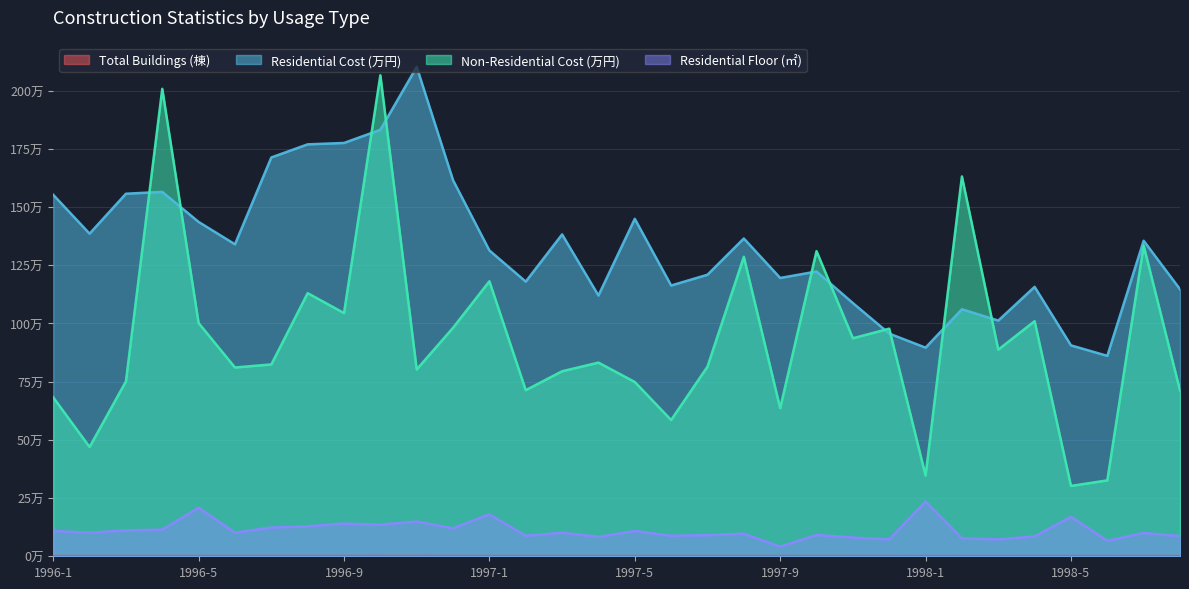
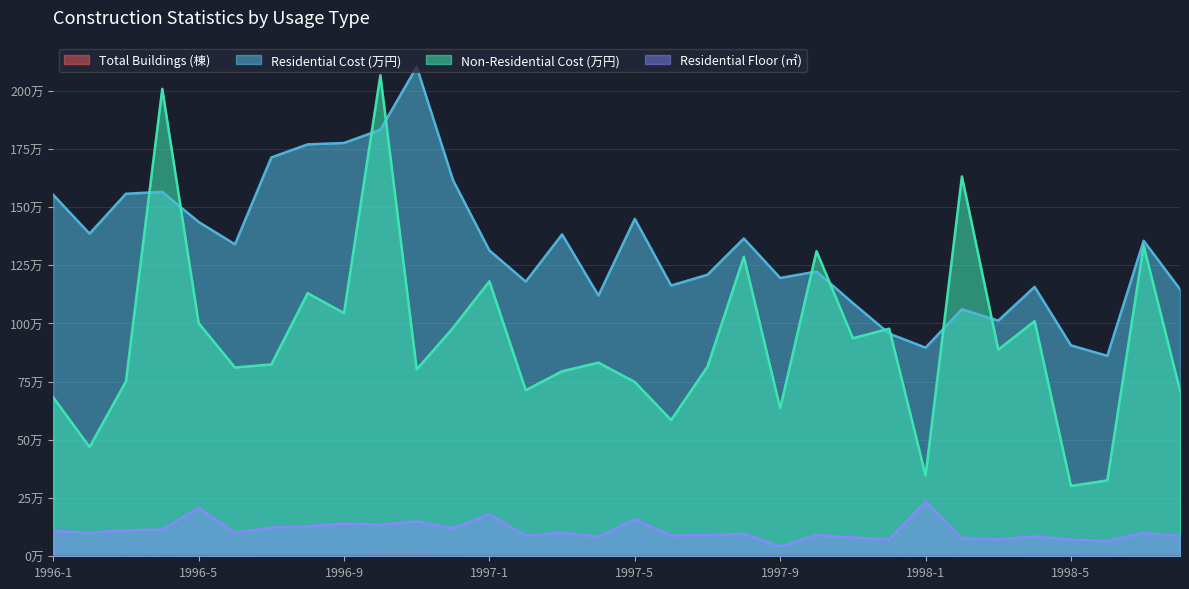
Residential Floor (㎡), 1997-5: 11万 -> 16万
Residential Floor (㎡), 1998-5: 17万 -> 7万
